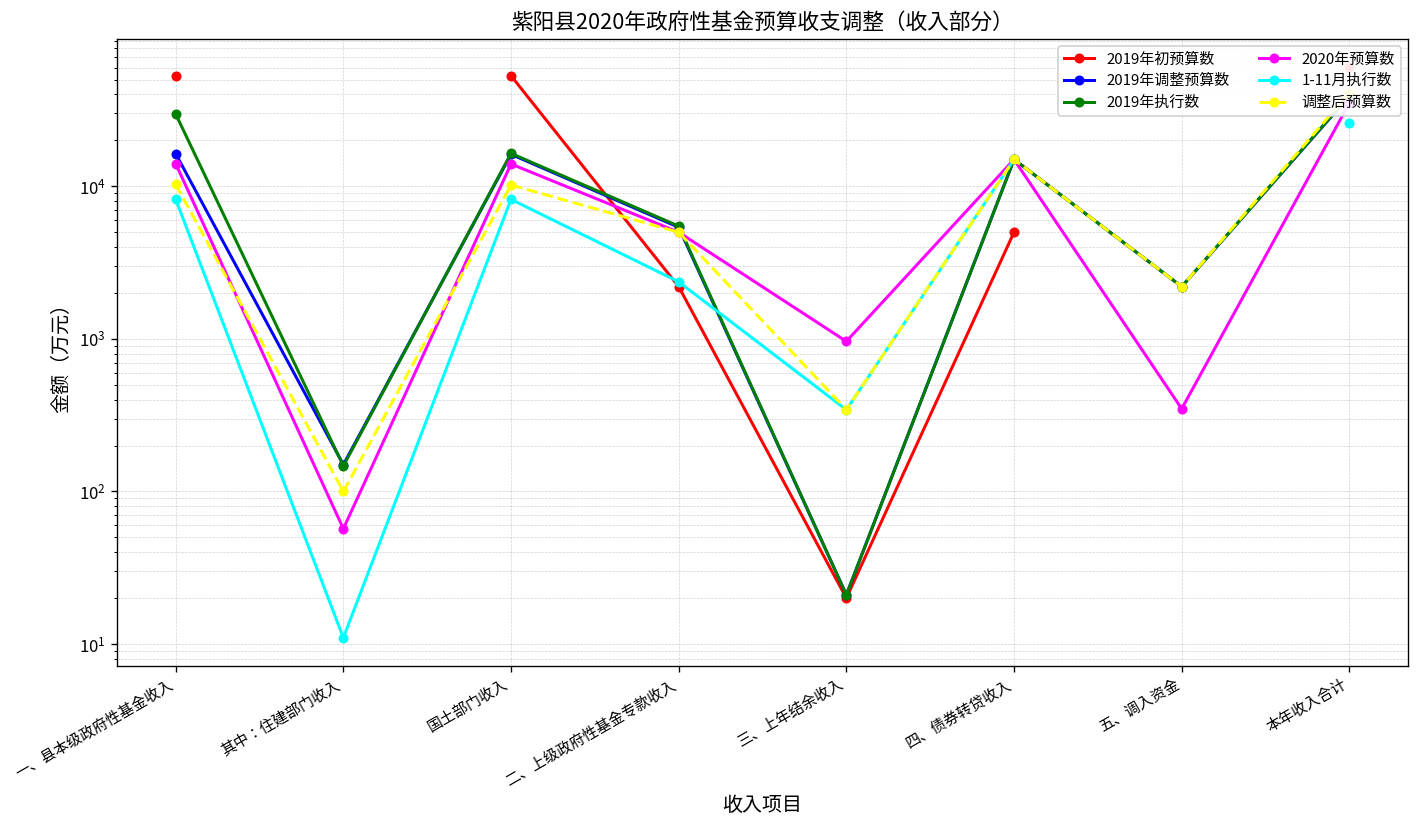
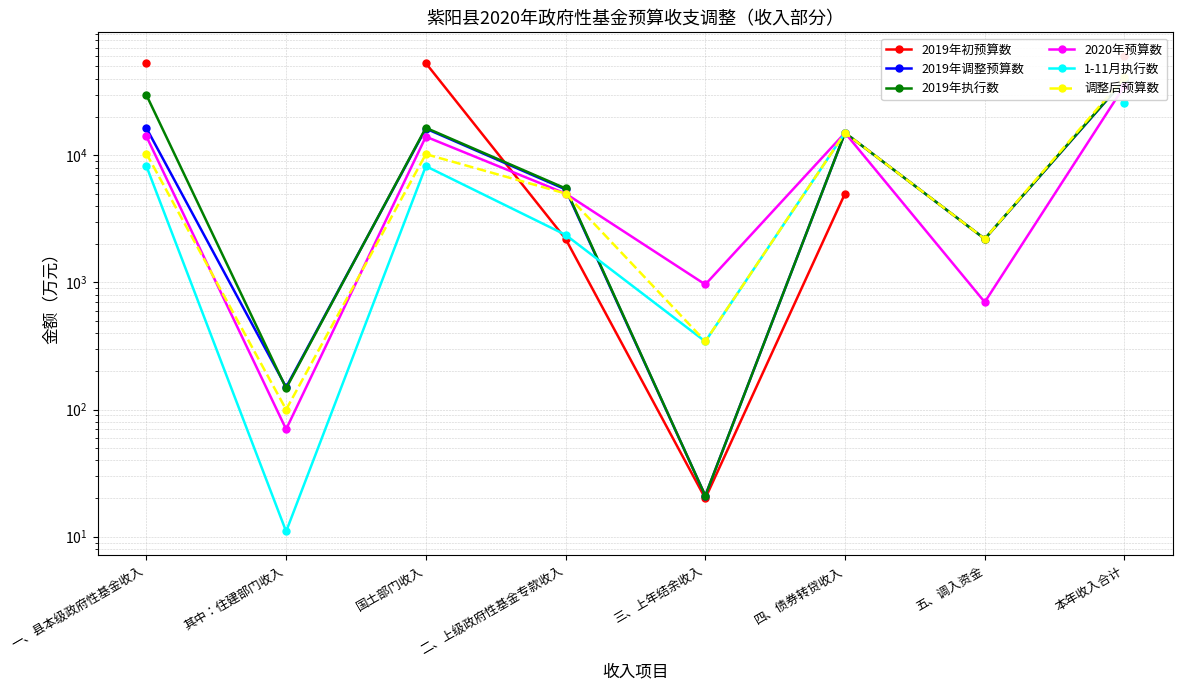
2020年预算数, 其中：住建部门收入: 60 -> 70
2020年预算数, 五、调入资金: 350 -> 700
